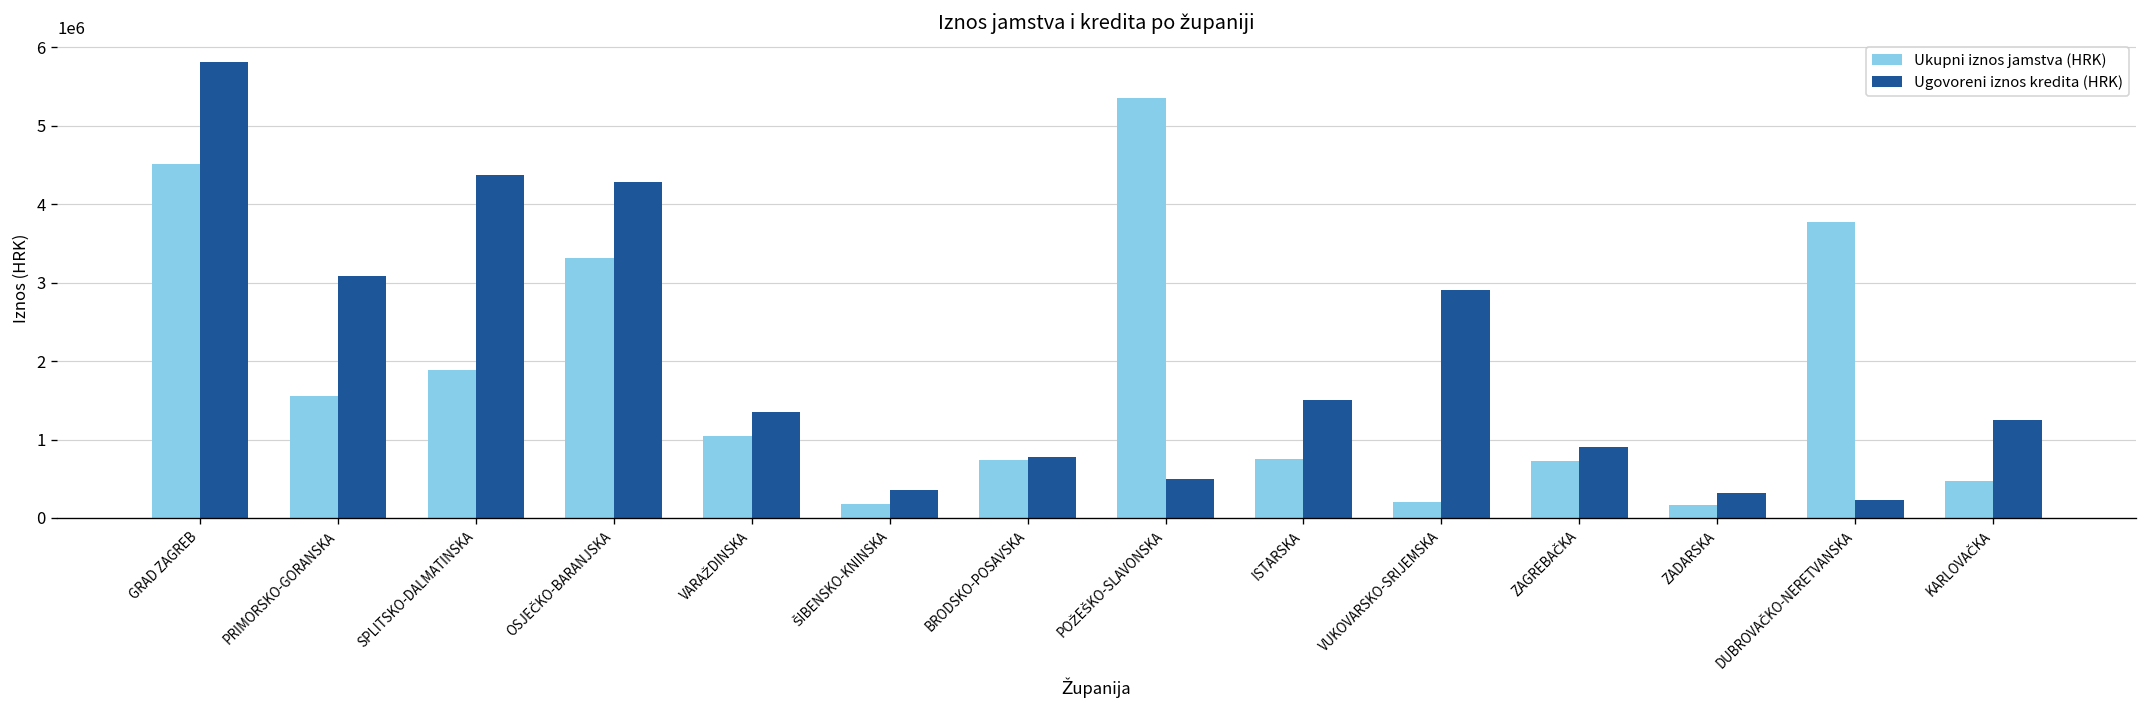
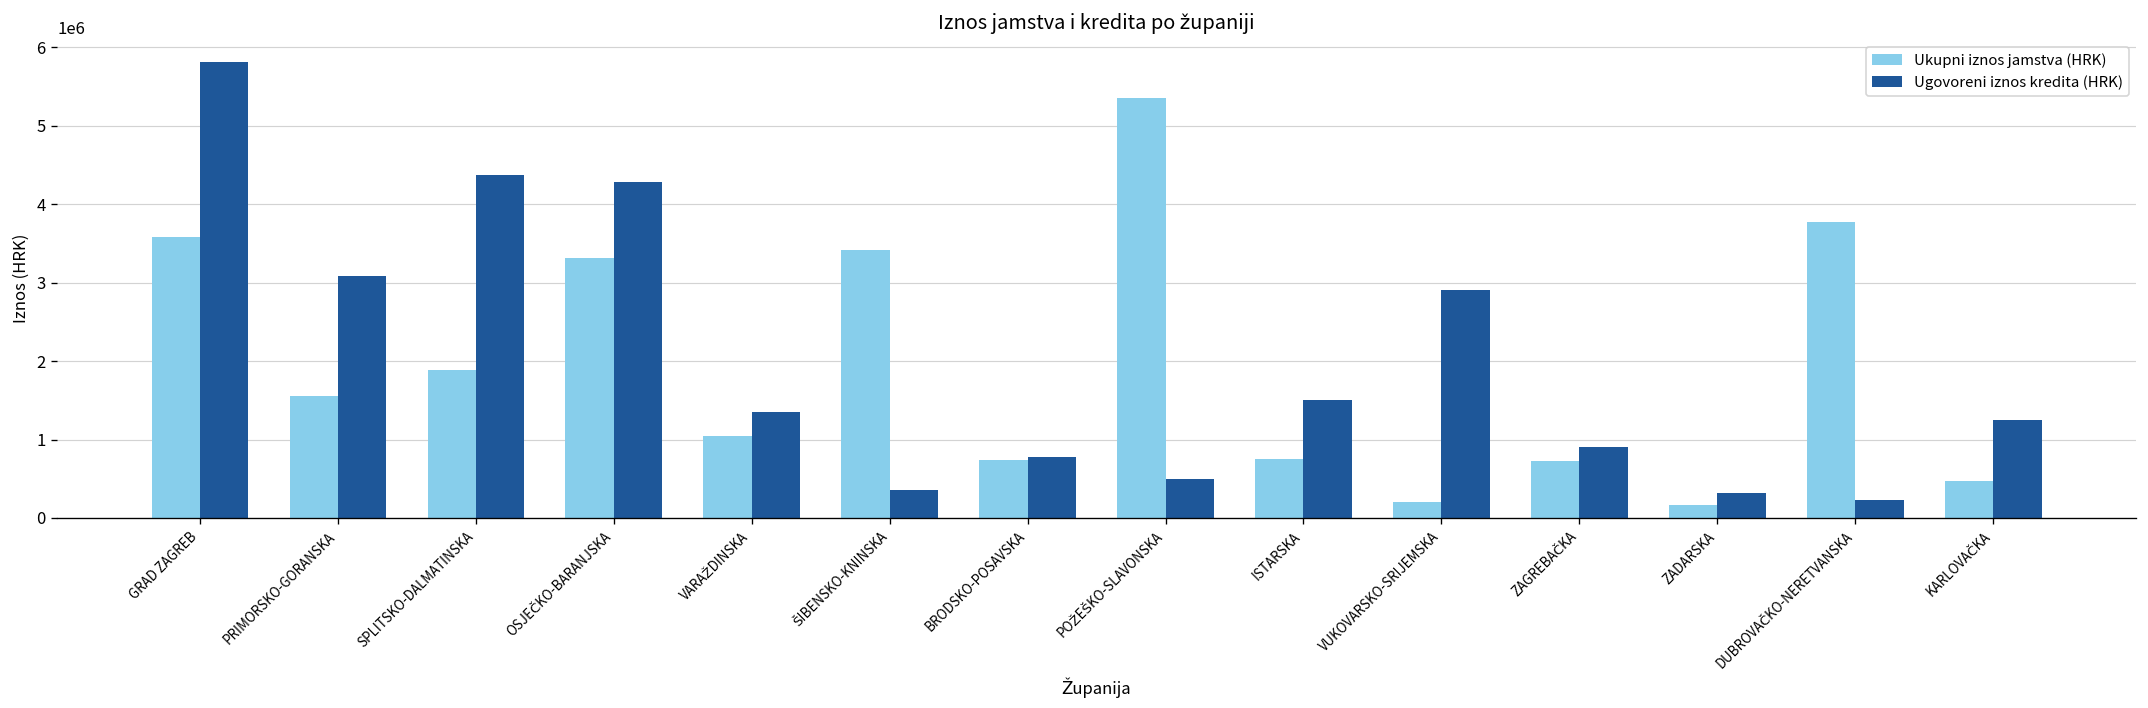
Ukupni iznos jamstva (HRK), GRAD ZAGREB: 4500000 -> 3600000
Ukupni iznos jamstva (HRK), ŠIBENSKO-KNINSKA: 200000 -> 3400000
